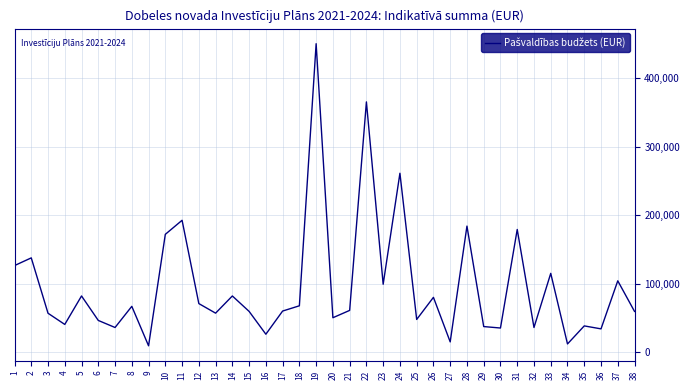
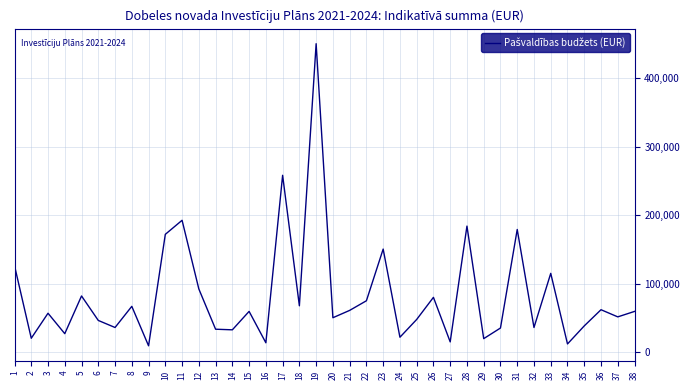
2: 140,000 -> 20,000
4: 40,000 -> 30,000
12: 70,000 -> 90,000
13: 60,000 -> 30,000
14: 80,000 -> 30,000
16: 30,000 -> 10,000
17: 60,000 -> 260,000
22: 370,000 -> 80,000
23: 100,000 -> 150,000
24: 260,000 -> 20,000
29: 40,000 -> 20,000
36: 30,000 -> 60,000
37: 100,000 -> 50,000
